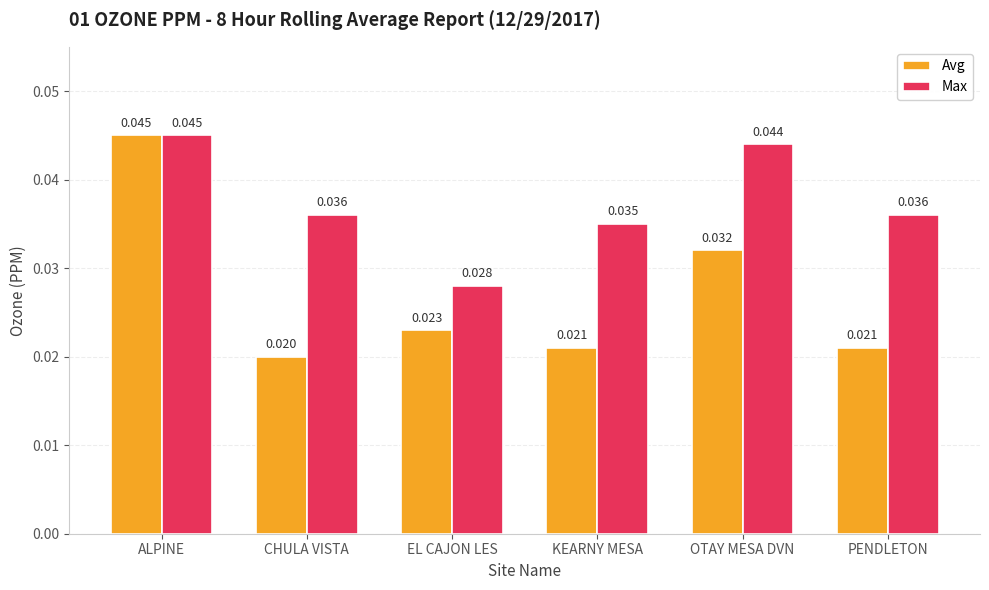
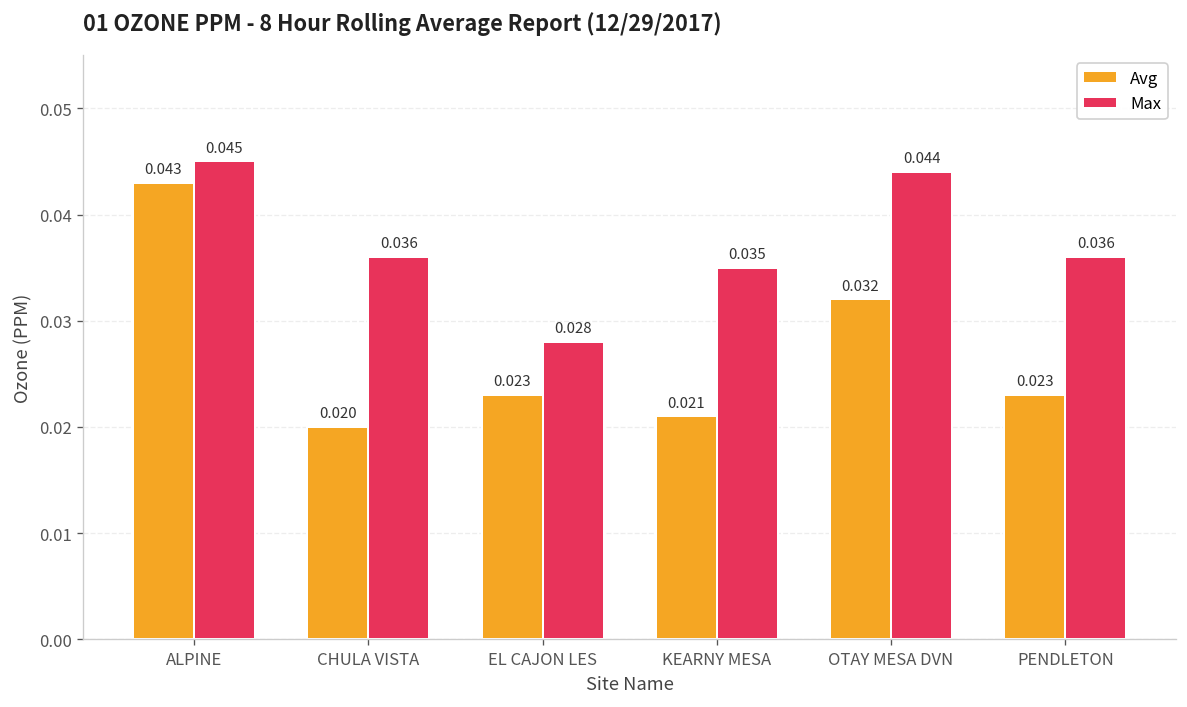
Avg, ALPINE: 0.045 -> 0.043
Avg, PENDLETON: 0.021 -> 0.023
